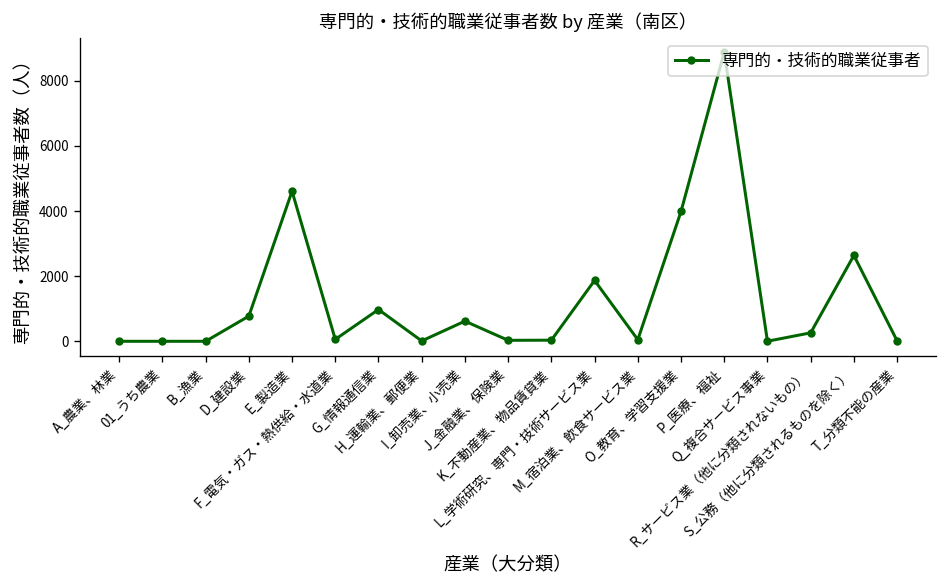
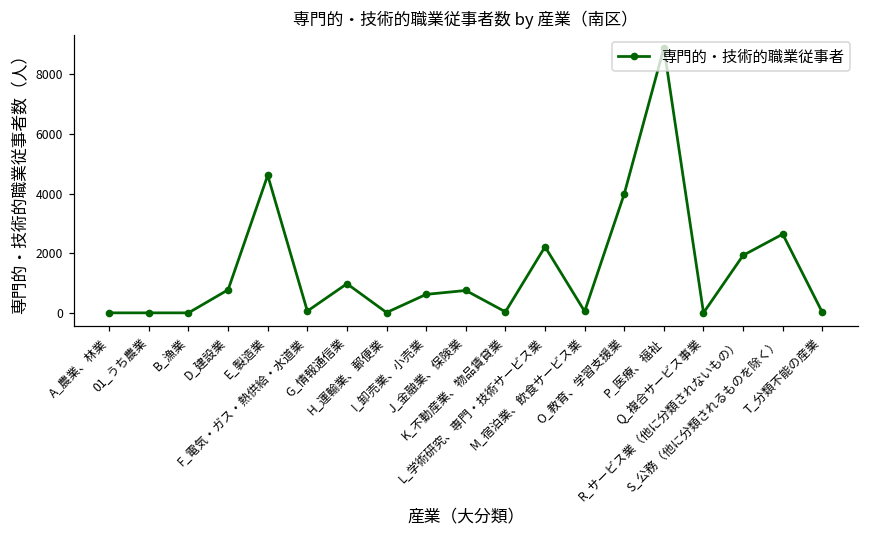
J_金融業、保険業: 0 -> 800
L_学術研究、専門・技術サービス業: 1900 -> 2200
R_サービス業（他に分類されないもの）: 300 -> 1900
